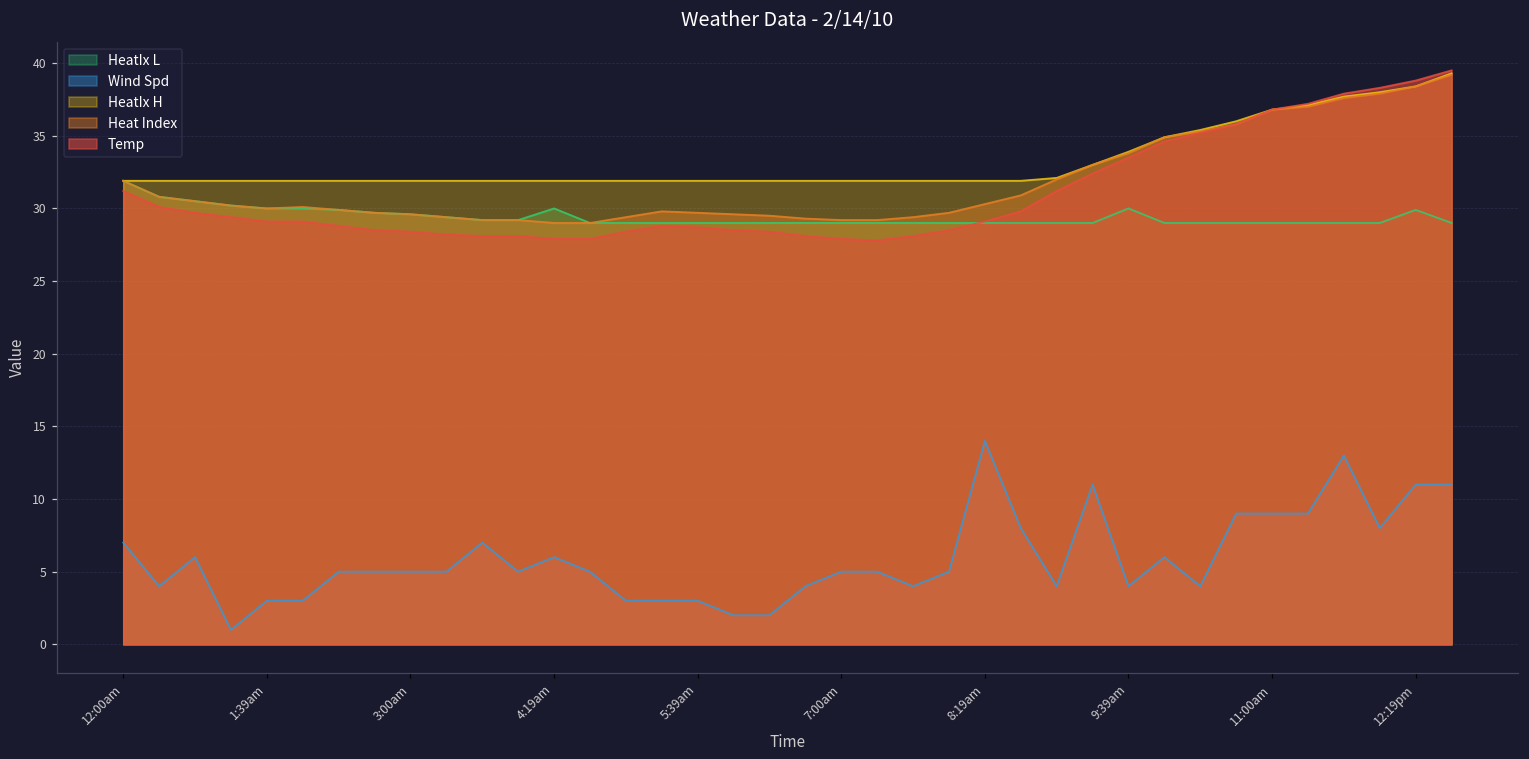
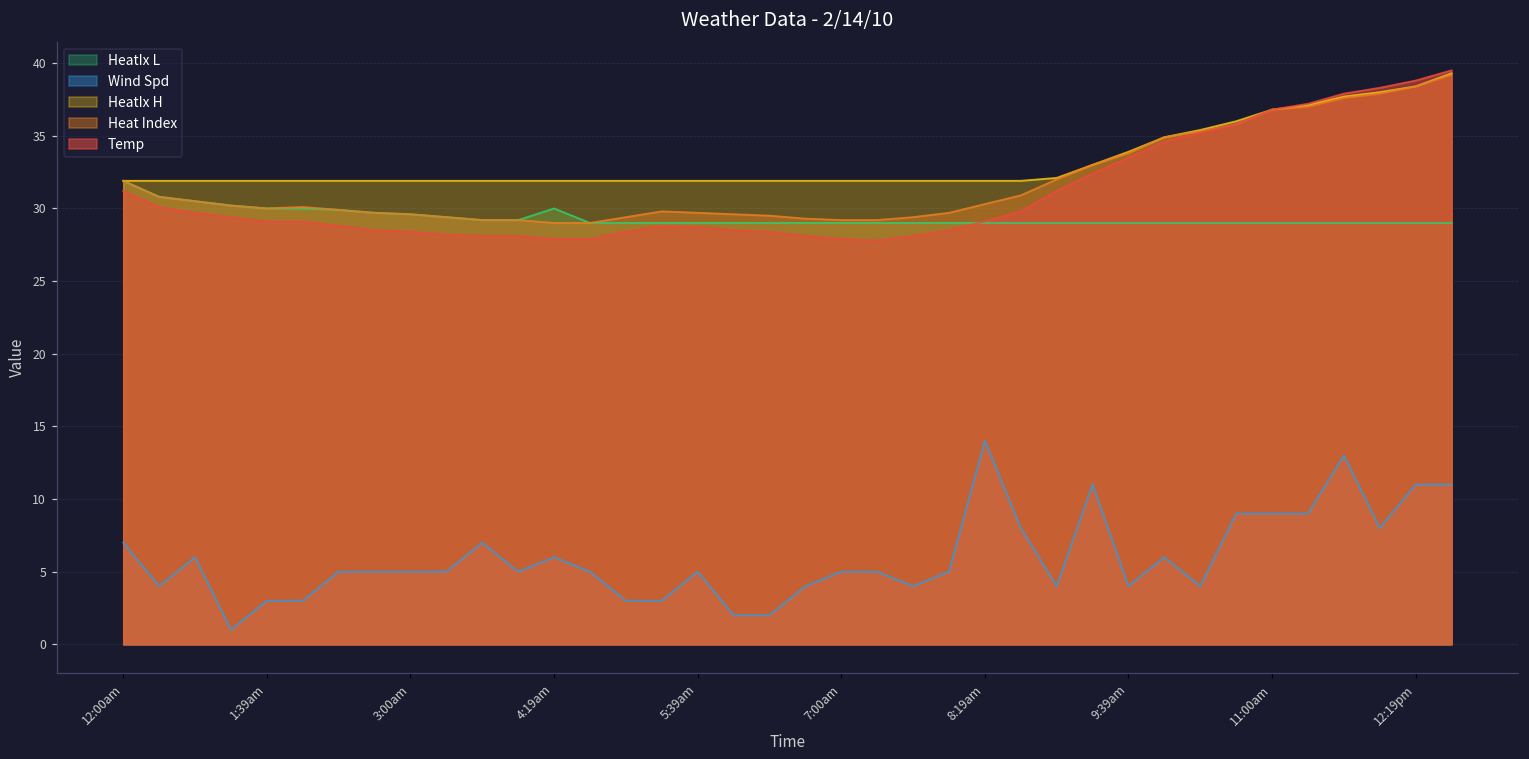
Wind Spd, 5:39am: 3 -> 5
HeatIx L, 9:39am: 30 -> 29
HeatIx L, 12:19pm: 29.9 -> 29.0
